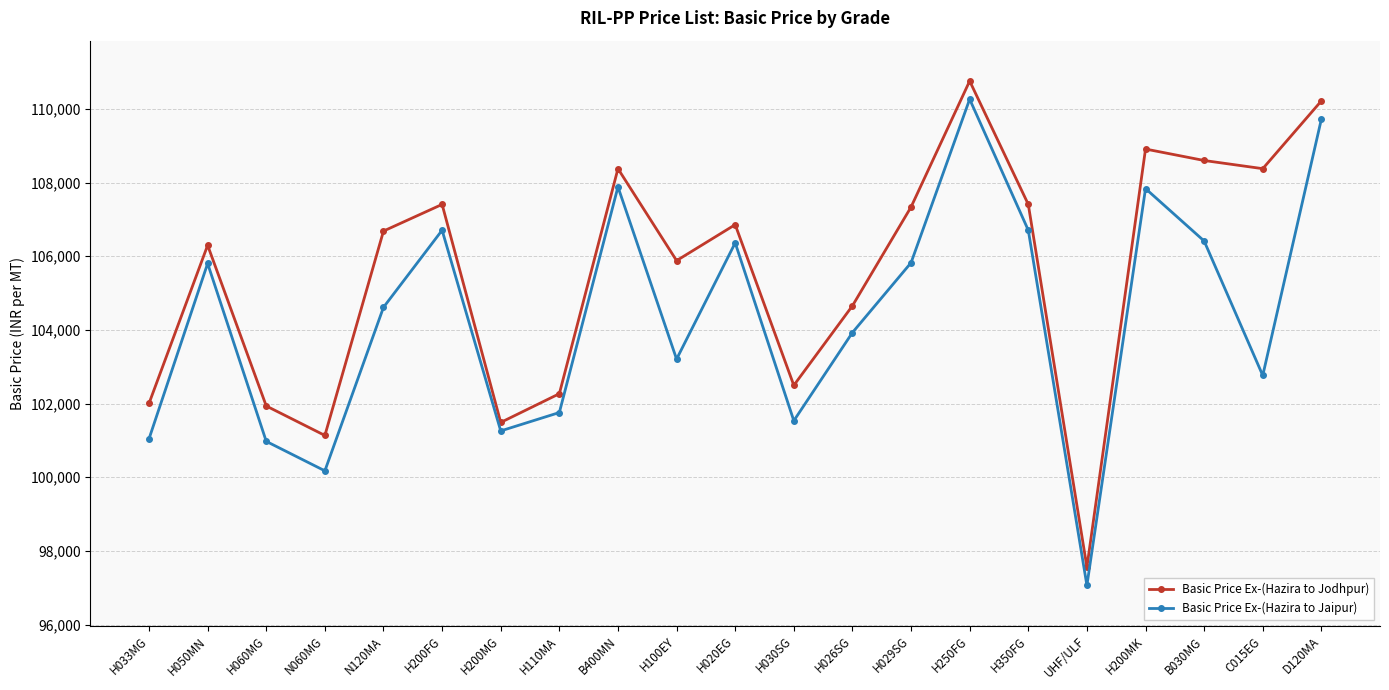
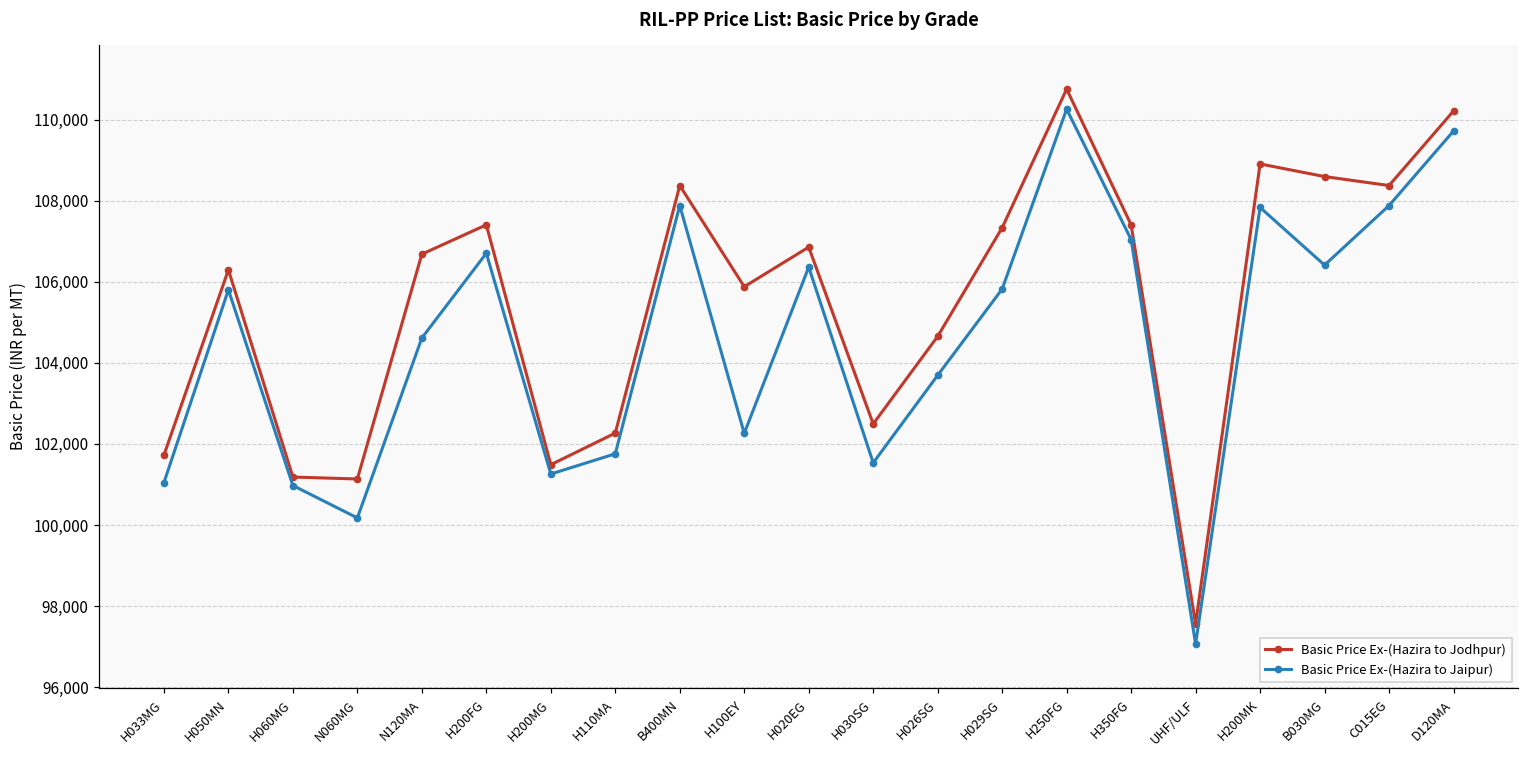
Basic Price Ex-(Hazira to Jodhpur), H033MG: 102,000 -> 101,700
Basic Price Ex-(Hazira to Jodhpur), H060MG: 101,900 -> 101,200
Basic Price Ex-(Hazira to Jaipur), H100EY: 103,200 -> 102,300
Basic Price Ex-(Hazira to Jaipur), H026SG: 103,900 -> 103,700
Basic Price Ex-(Hazira to Jaipur), H350FG: 106,700 -> 107,000
Basic Price Ex-(Hazira to Jaipur), C015EG: 102,800 -> 107,900
